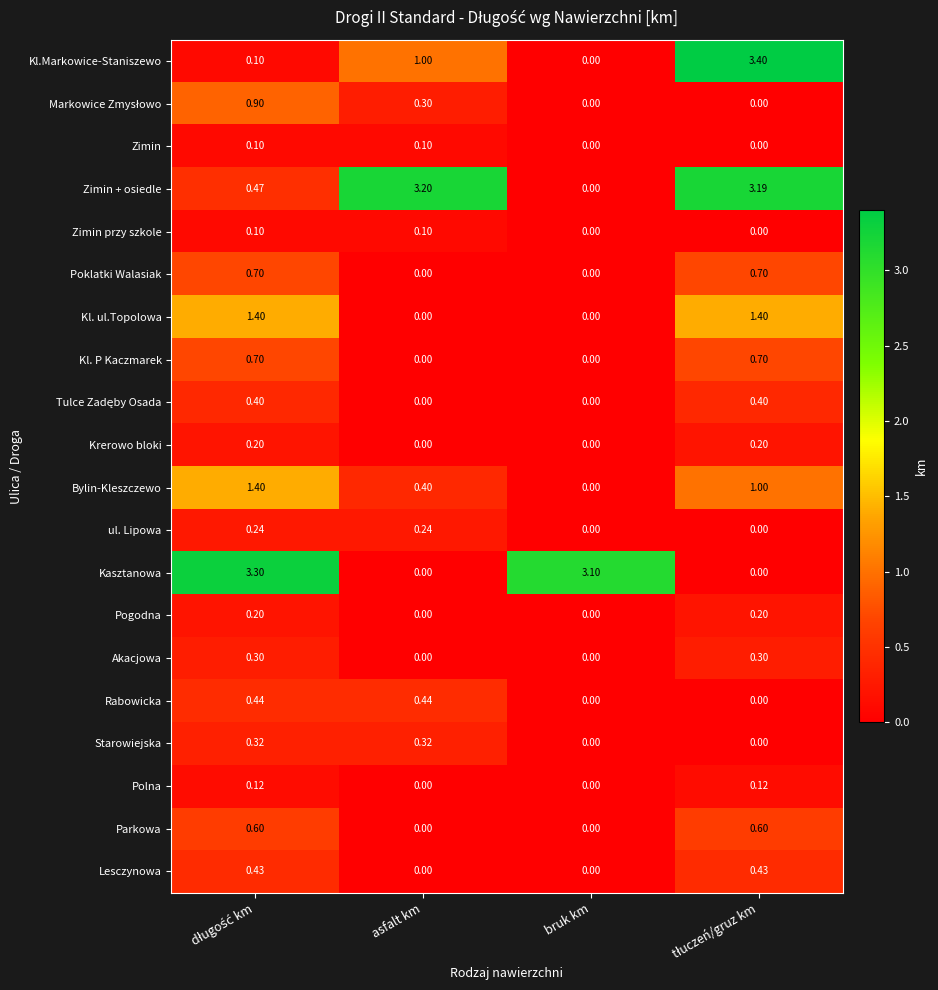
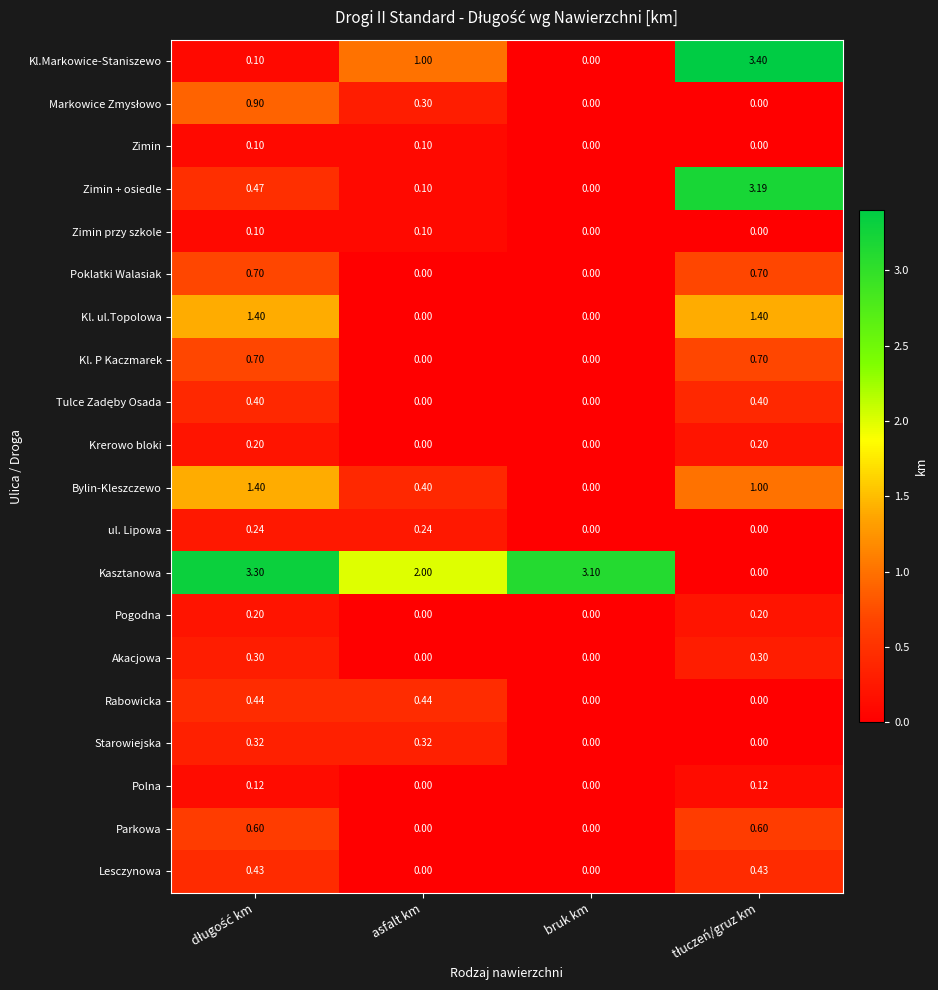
Zimin + osiedle, asfalt km: 3.20 -> 0.10
Kasztanowa, asfalt km: 0.00 -> 2.00
